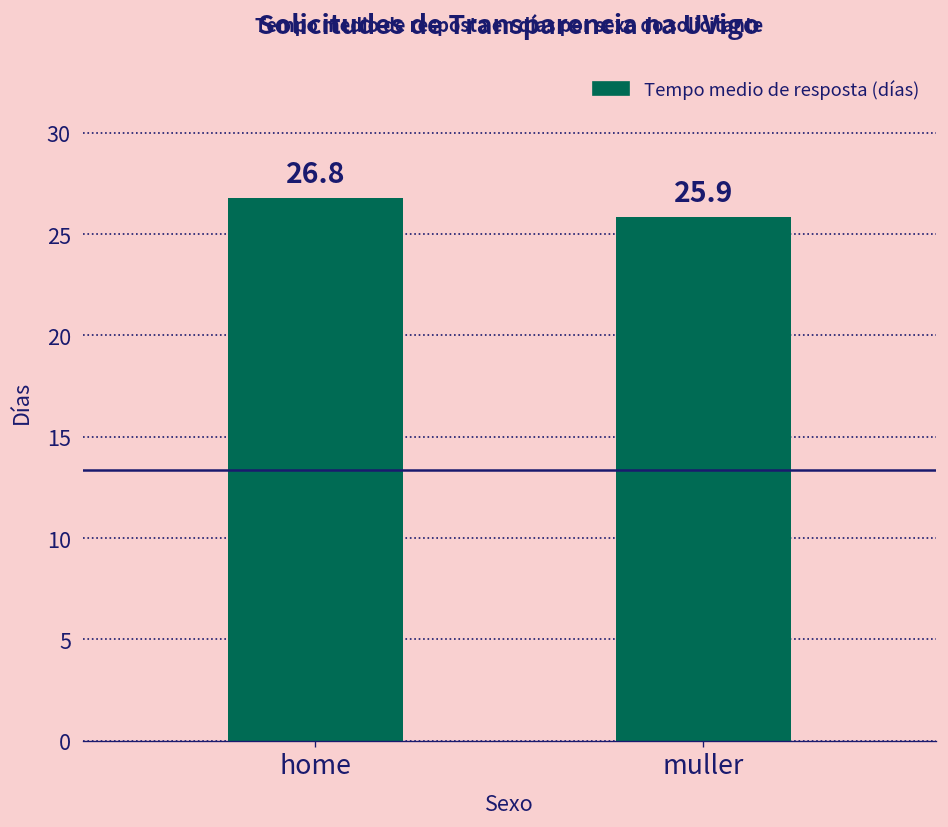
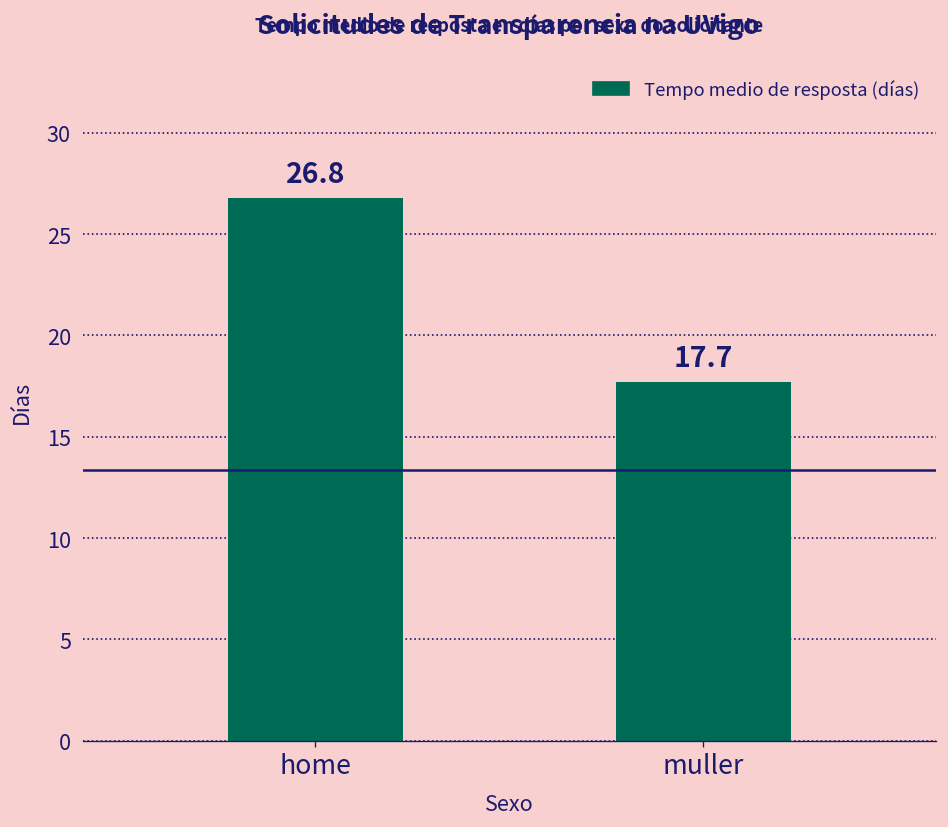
muller: 25.9 -> 17.7
